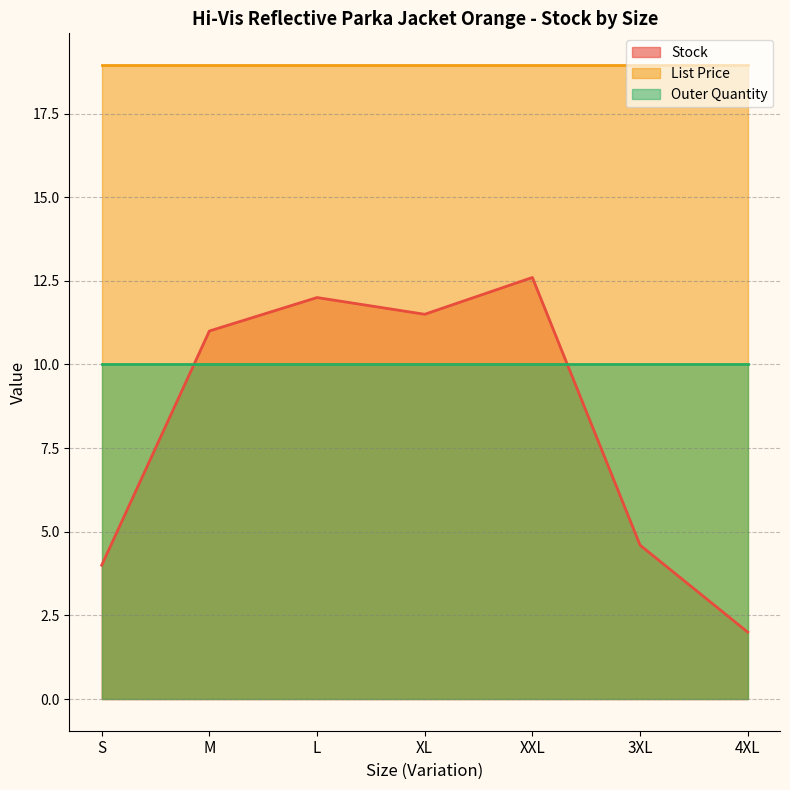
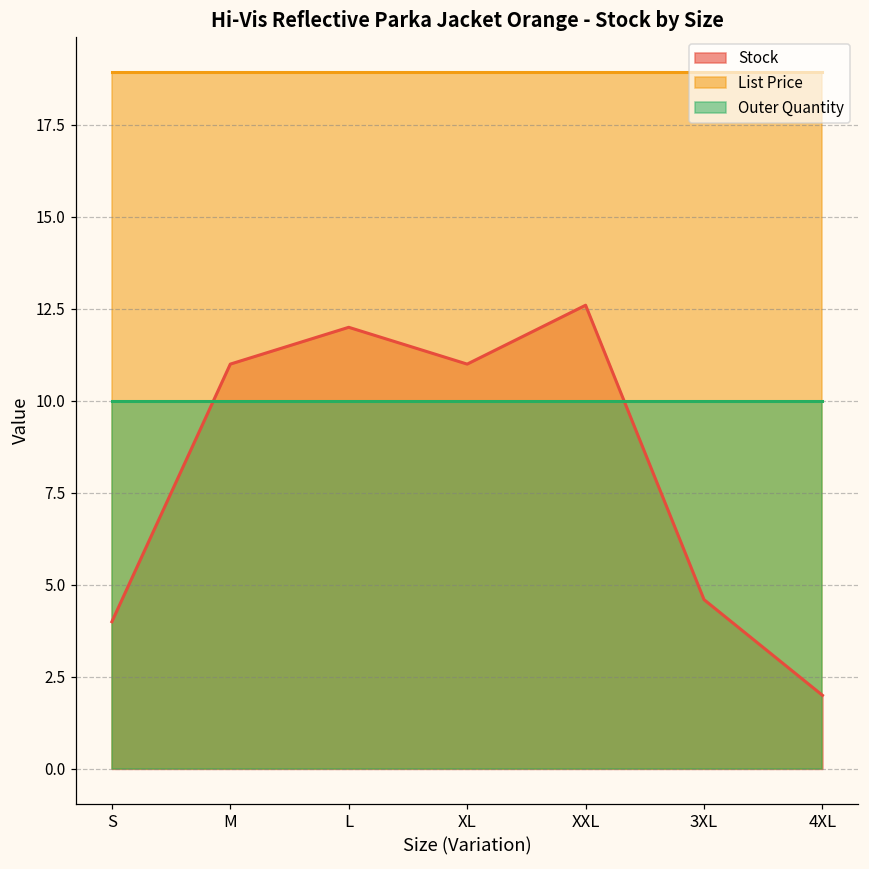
Stock, XL: 11.5 -> 11.0
